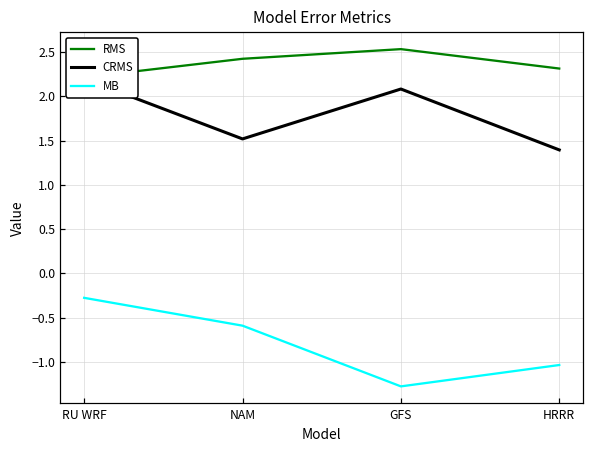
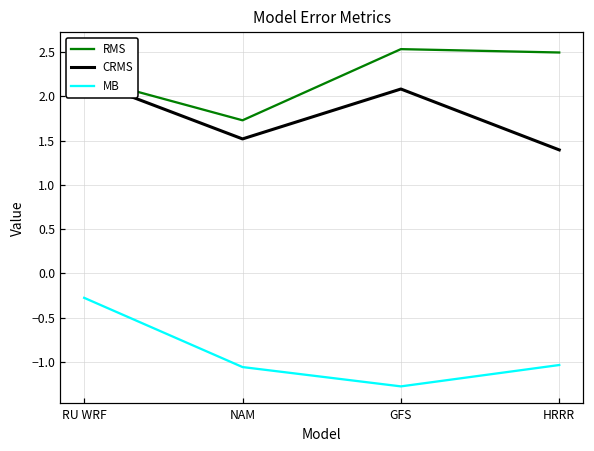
RMS, NAM: 2.4 -> 1.7
MB, NAM: -0.6 -> -1.1
RMS, HRRR: 2.3 -> 2.5
